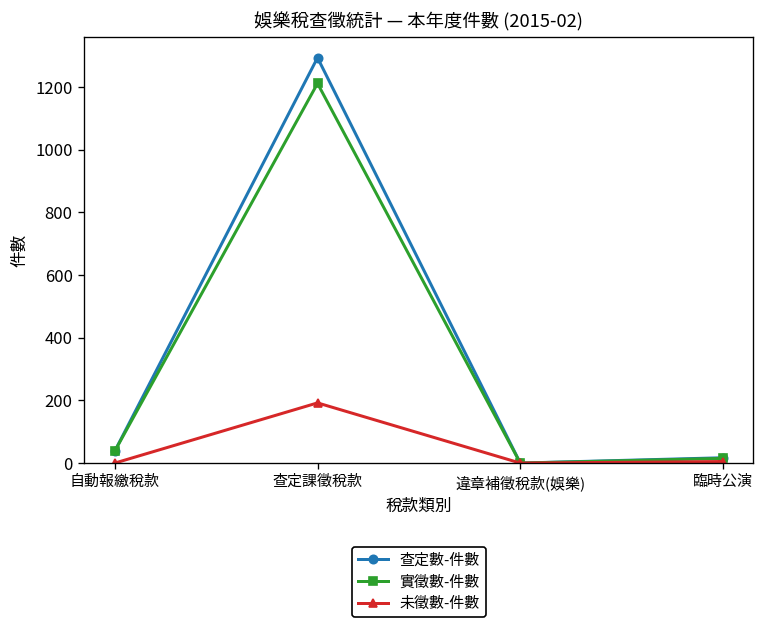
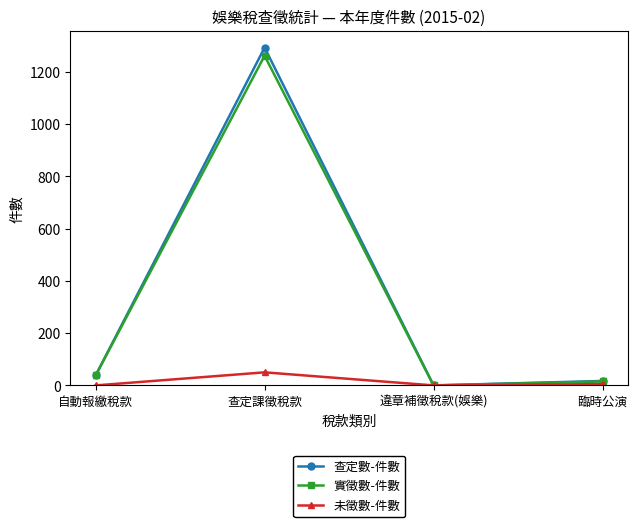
實徵數-件數, 查定課徵稅款: 1210 -> 1260
未徵數-件數, 查定課徵稅款: 190 -> 50
